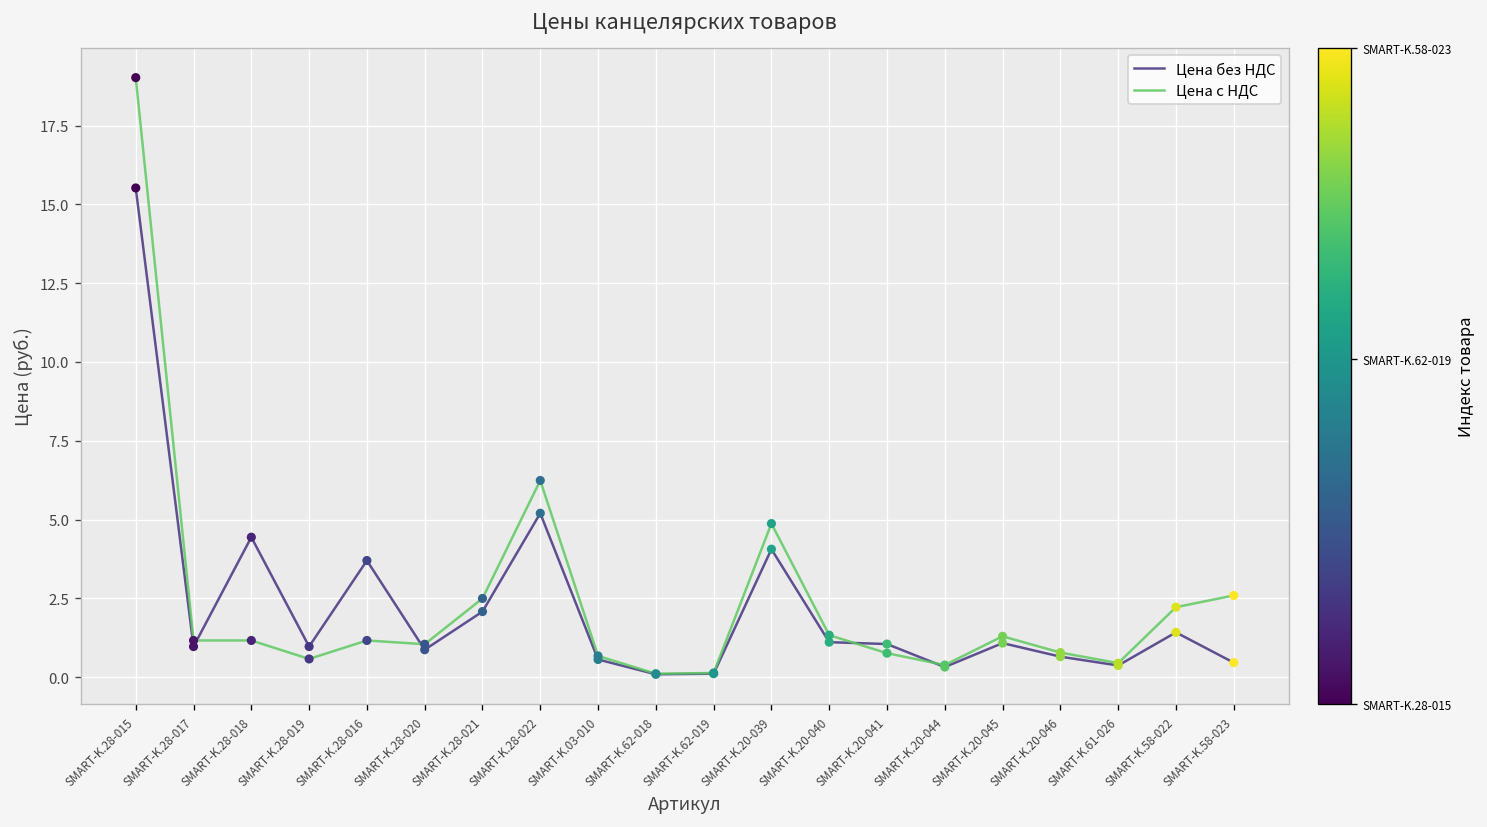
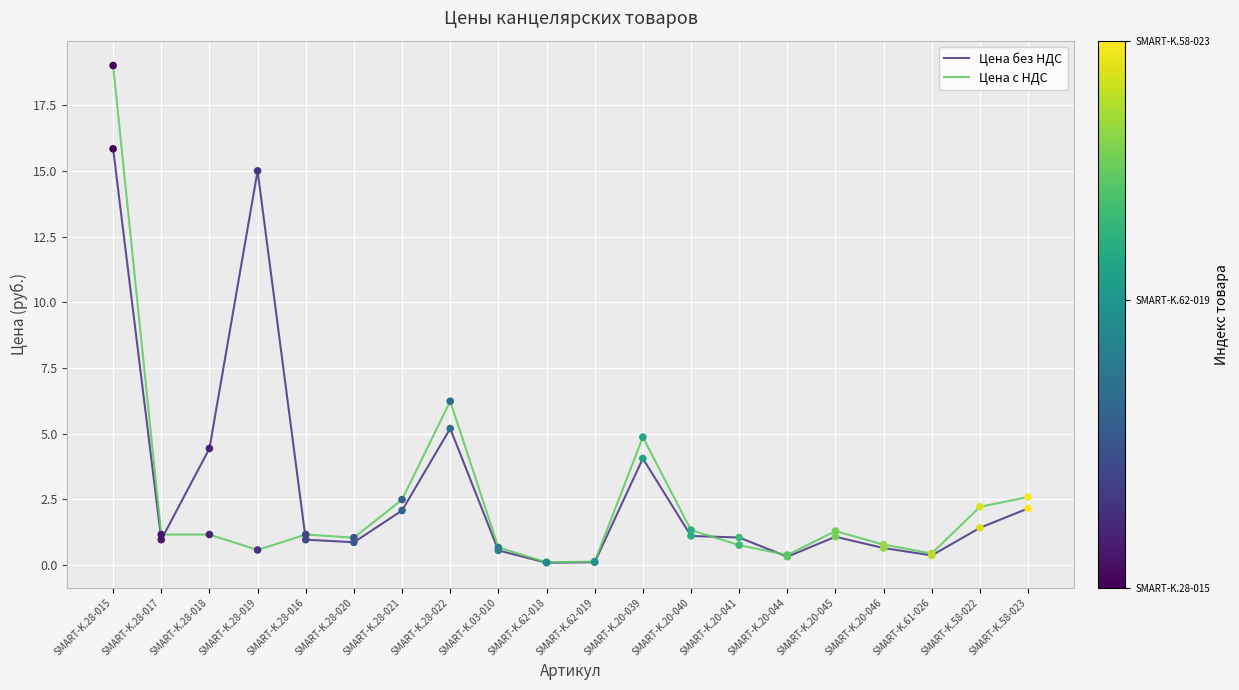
Цена без НДС, SMART-K.28-015: 15.5 -> 15.9
Цена без НДС, SMART-K.28-019: 1.0 -> 15.0
Цена без НДС, SMART-K.28-016: 3.7 -> 1.0
Цена без НДС, SMART-K.58-023: 0.5 -> 2.2
